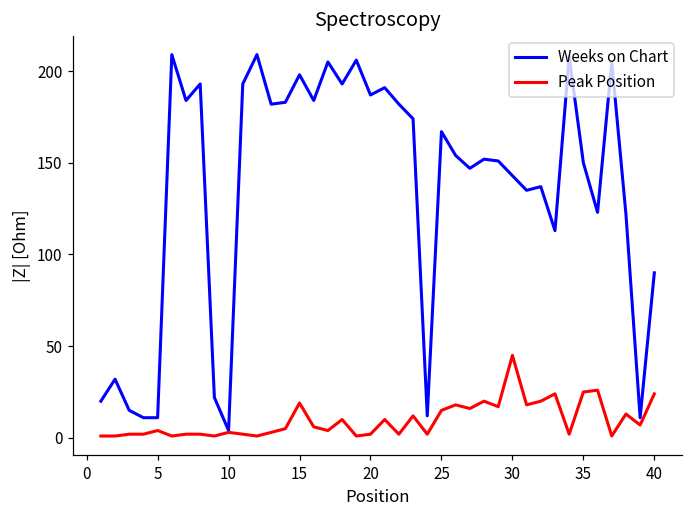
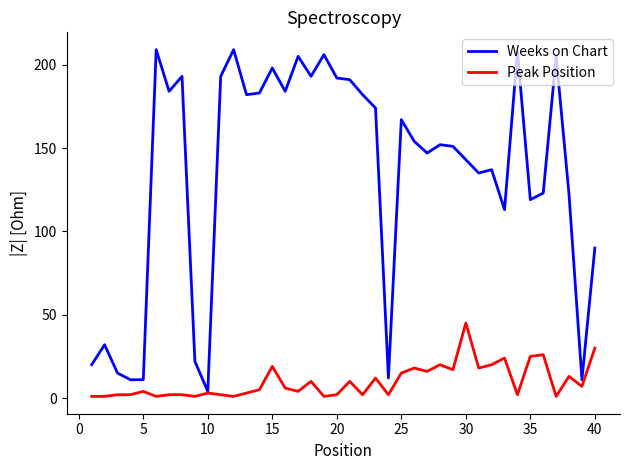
Weeks on Chart, 20: 187 -> 192
Weeks on Chart, 35: 150 -> 119
Peak Position, 40: 24 -> 30
